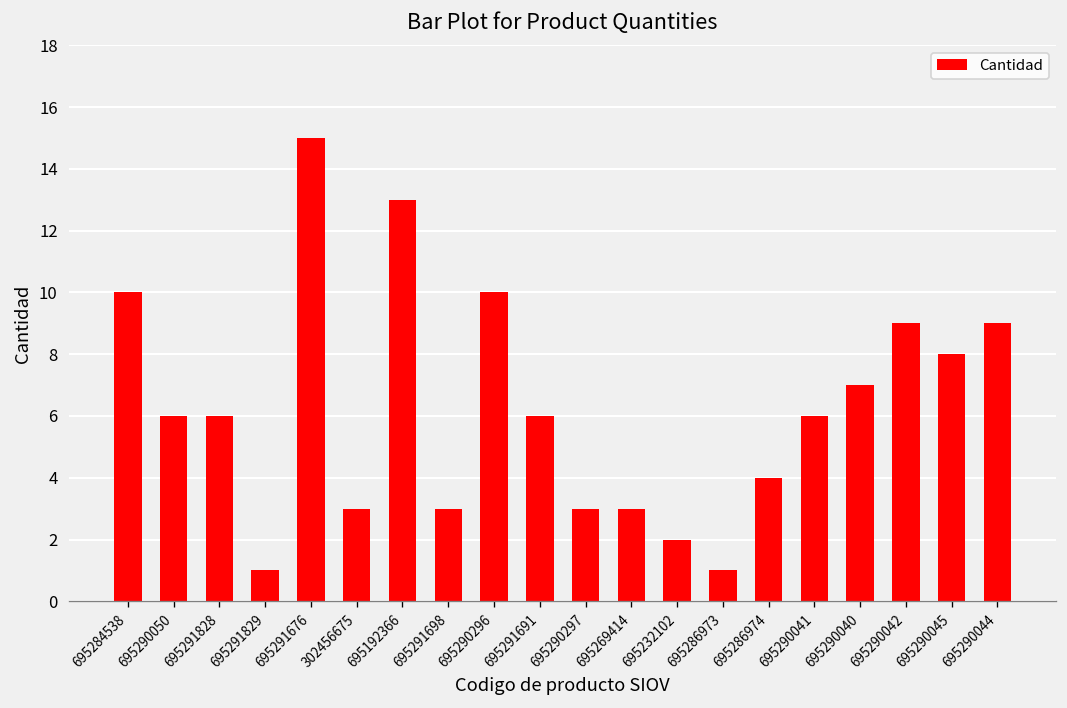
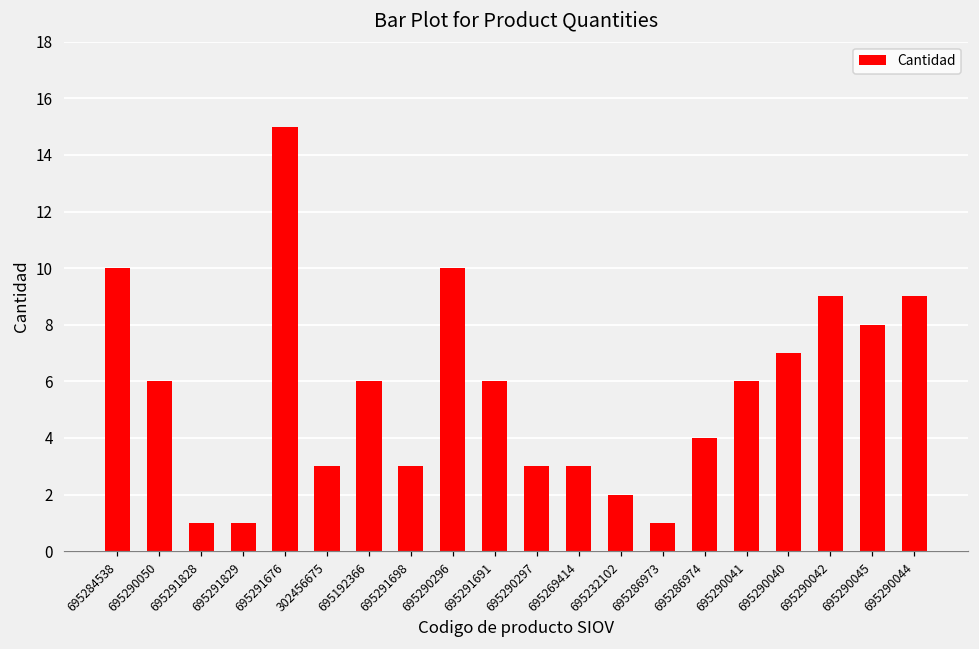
695291828: 6 -> 1
695192366: 13 -> 6
